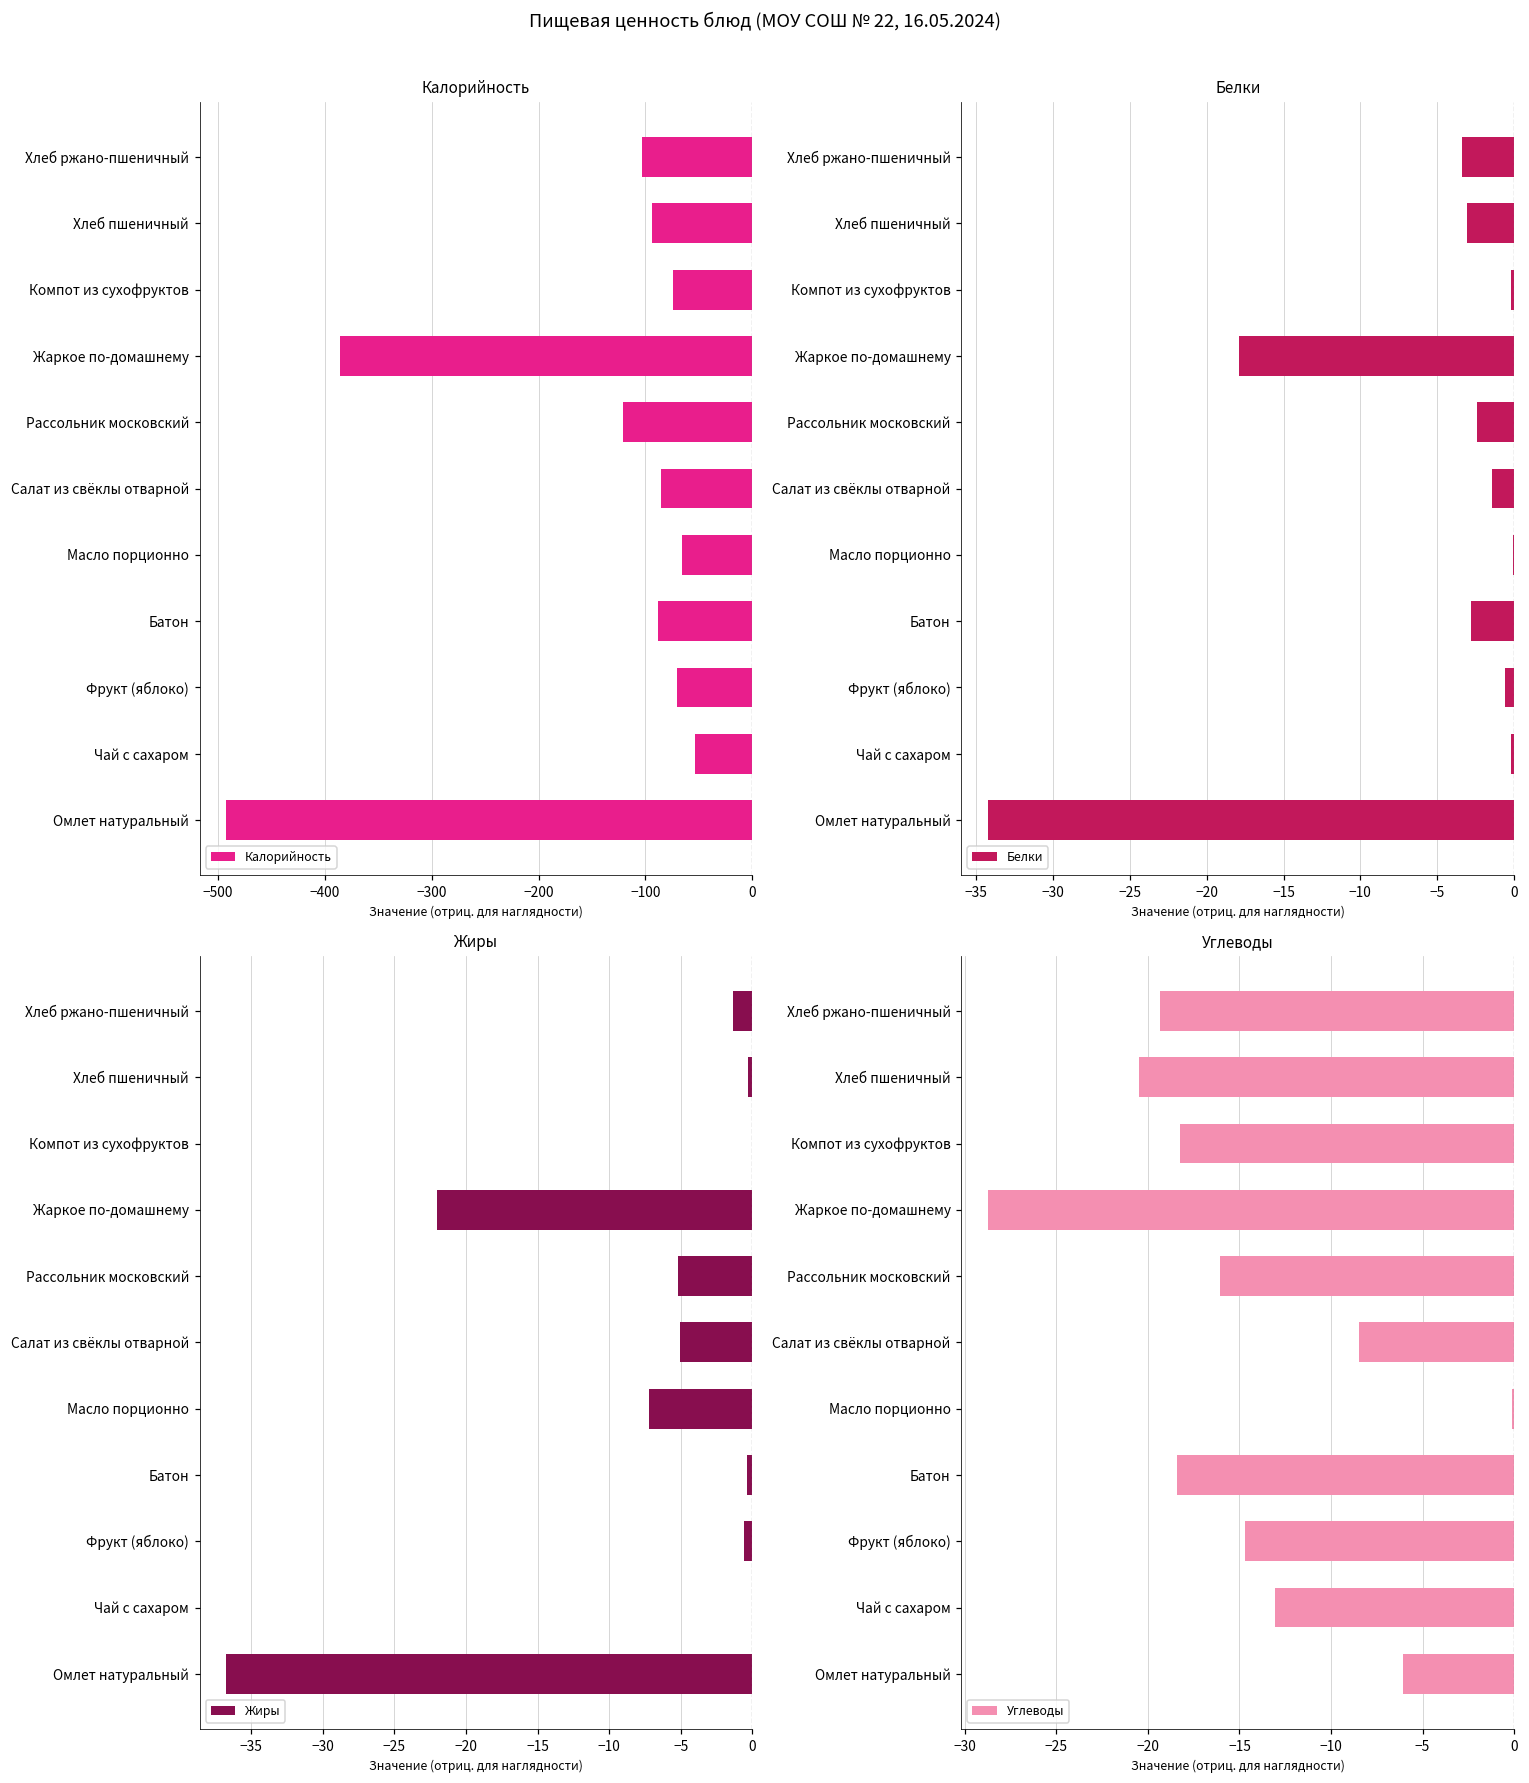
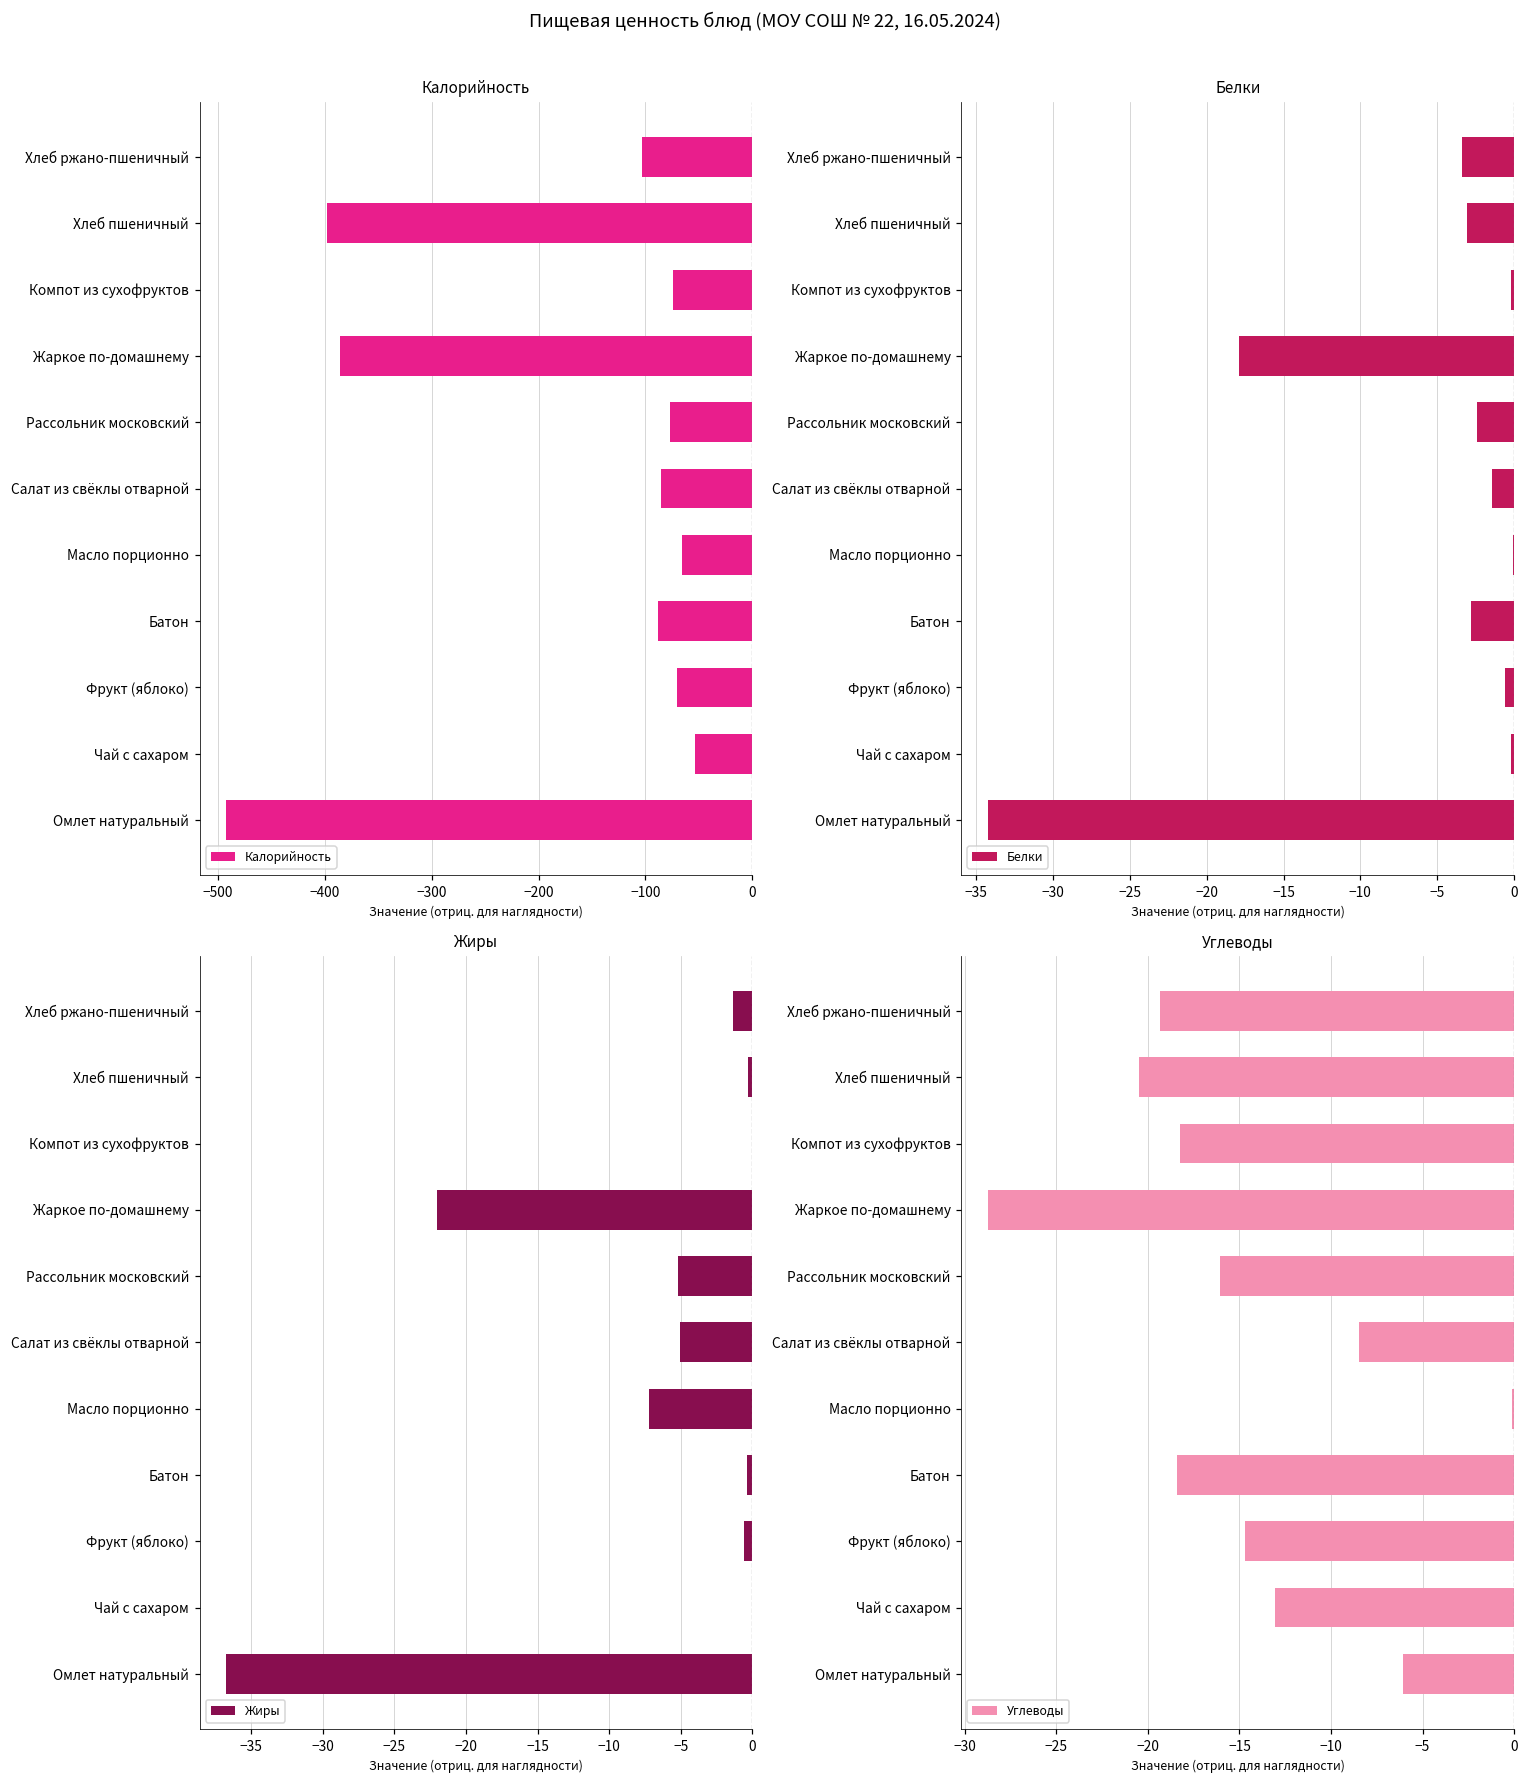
Калорийность, Хлеб пшеничный: -90 -> -400
Калорийность, Рассольник московский: -120 -> -80
